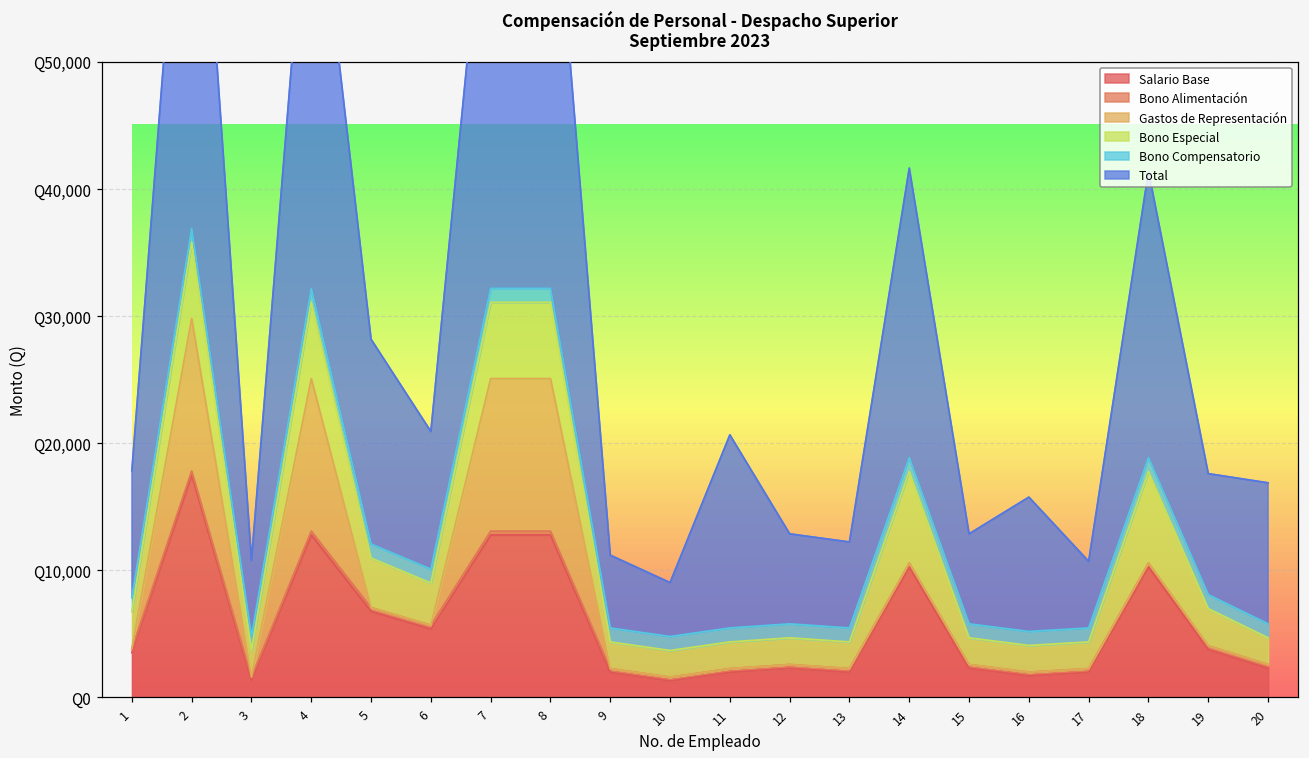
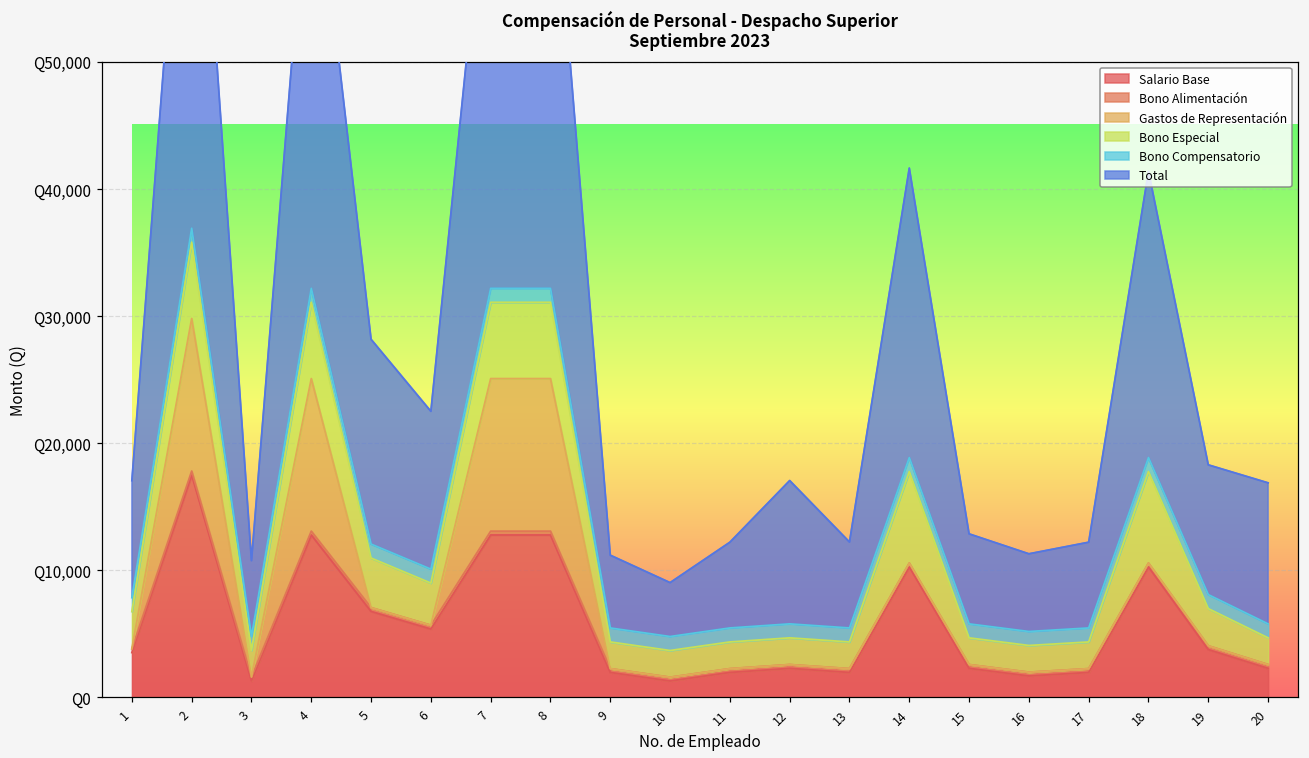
Total, 1: Q10,000 -> Q9,200
Total, 6: Q10,800 -> Q12,400
Total, 11: Q15,200 -> Q6,700
Total, 12: Q7,100 -> Q11,300
Total, 16: Q10,600 -> Q6,100
Total, 17: Q5,200 -> Q6,700
Total, 19: Q9,500 -> Q10,200
